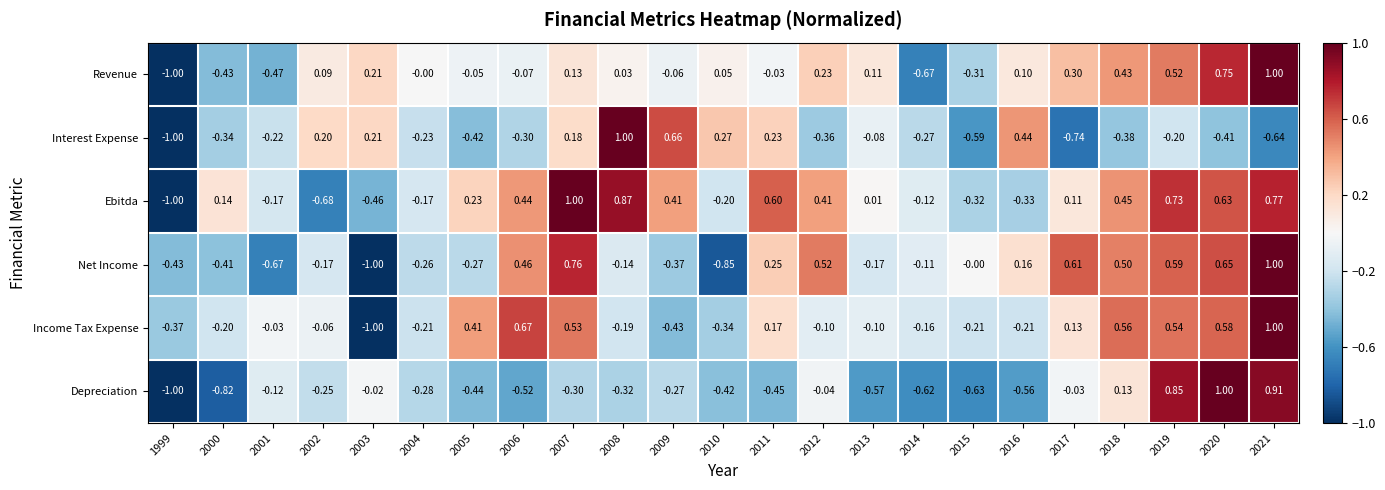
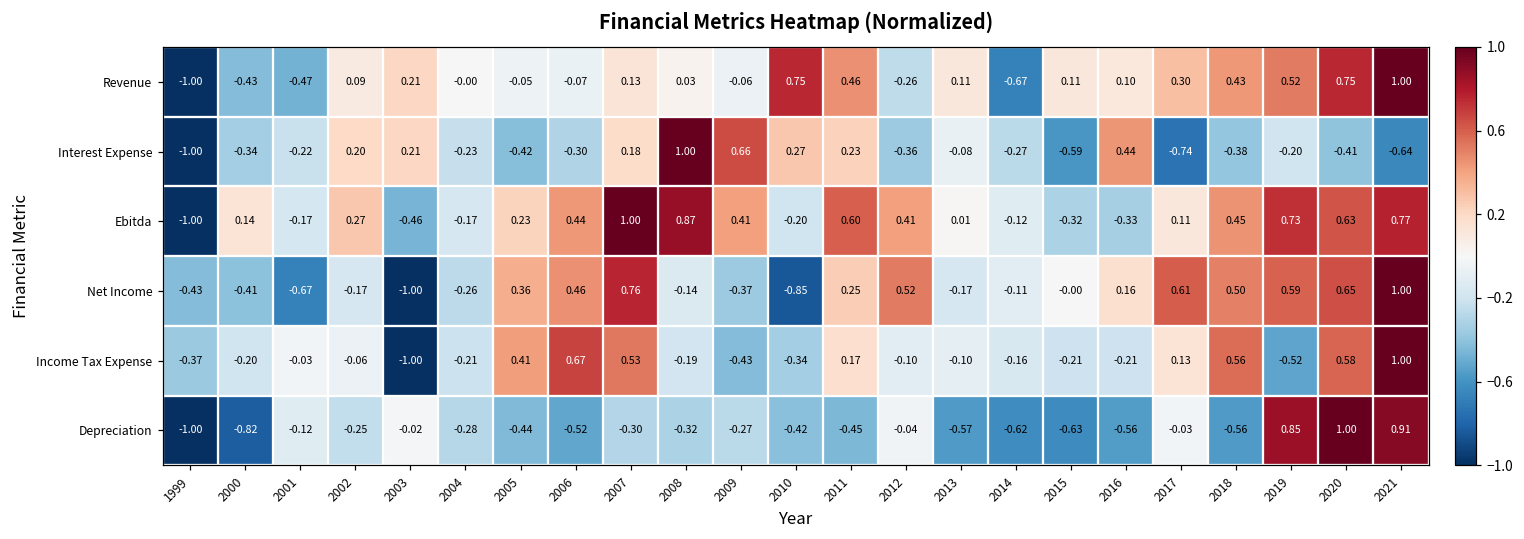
Revenue, 2010: 0.05 -> 0.75
Revenue, 2011: -0.03 -> 0.46
Revenue, 2012: 0.23 -> -0.26
Revenue, 2015: -0.31 -> 0.11
Ebitda, 2002: -0.68 -> 0.27
Net Income, 2005: -0.27 -> 0.36
Income Tax Expense, 2019: 0.54 -> -0.52
Depreciation, 2018: 0.13 -> -0.56
